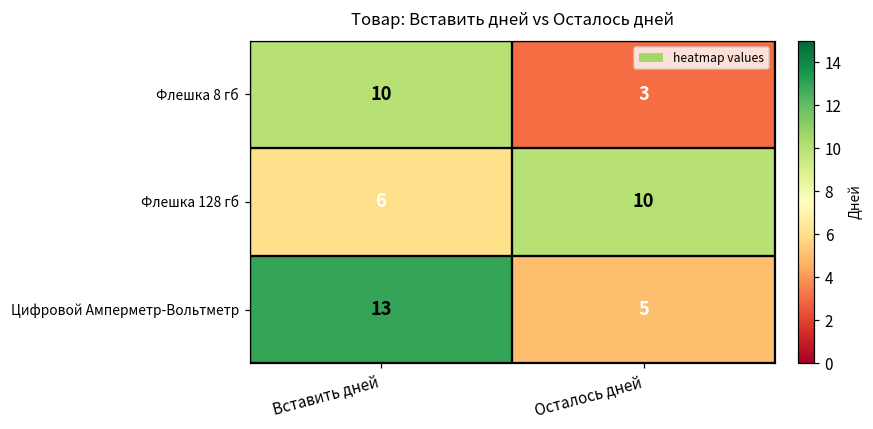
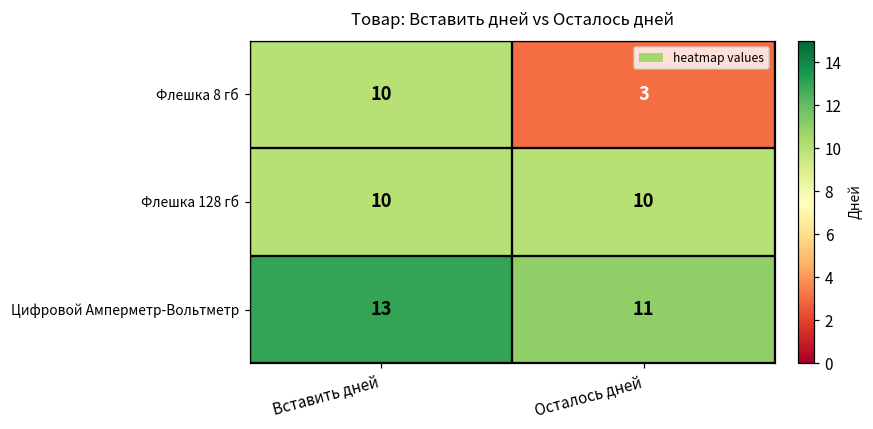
Флешка 128 гб, Вставить дней: 6 -> 10
Цифровой Амперметр-Вольтметр, Осталось дней: 5 -> 11
